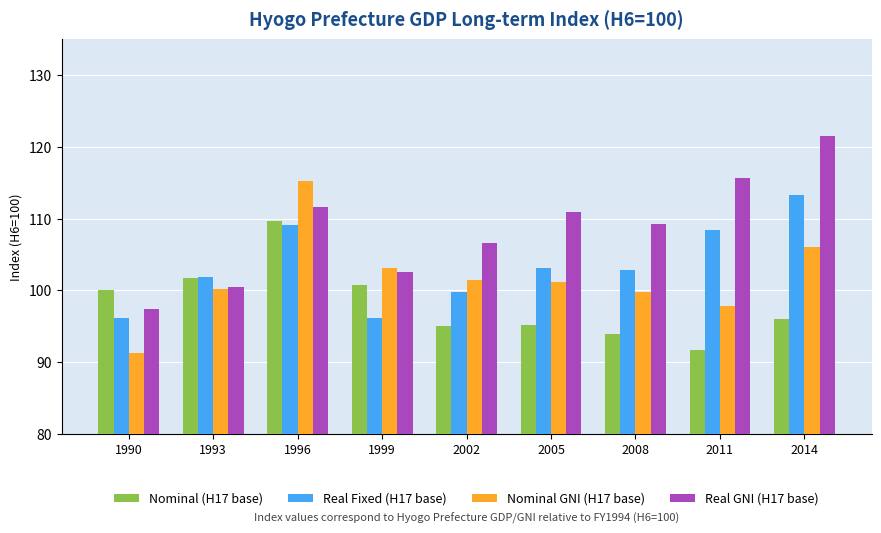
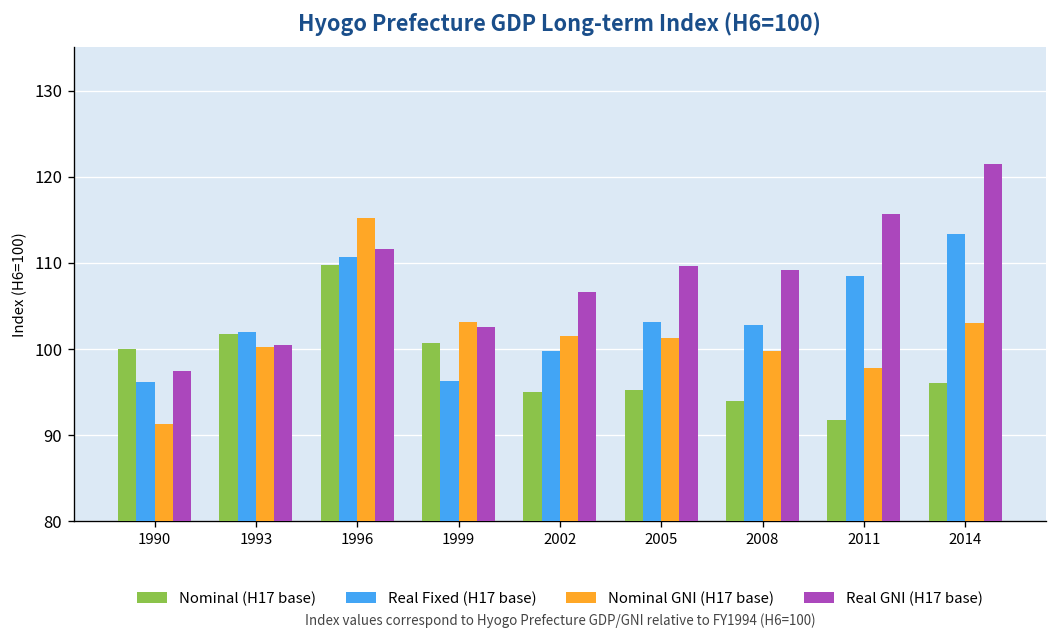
Real Fixed (H17 base), 1996: 109 -> 111
Real GNI (H17 base), 2005: 111 -> 110
Nominal GNI (H17 base), 2014: 106 -> 103
